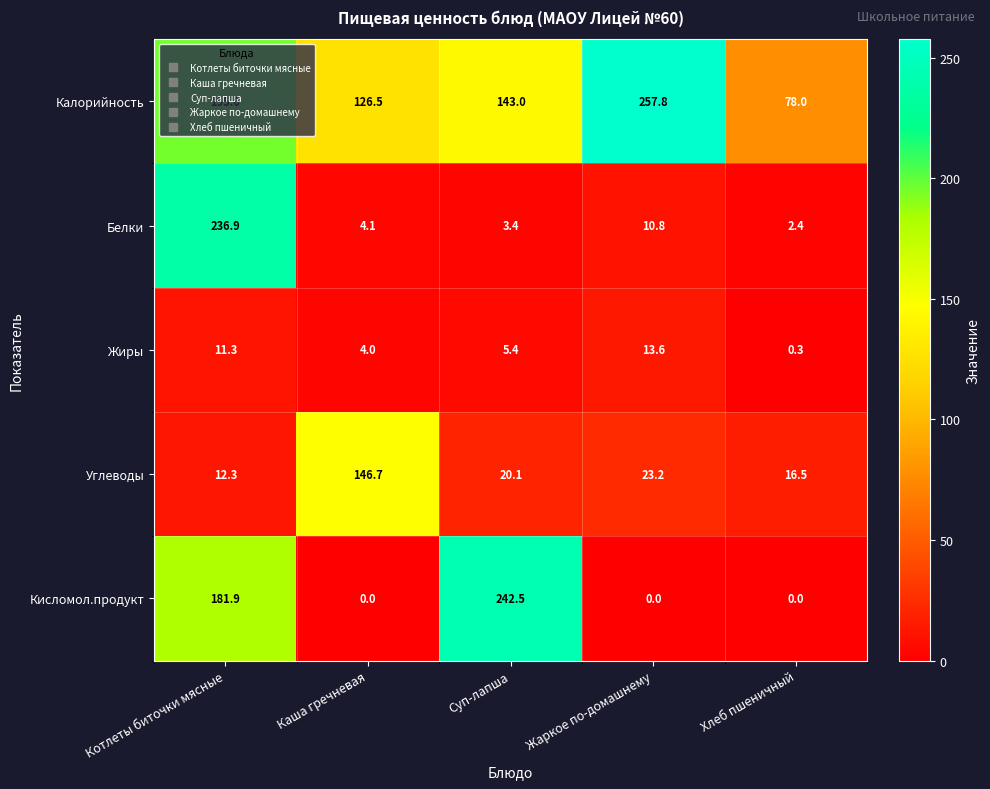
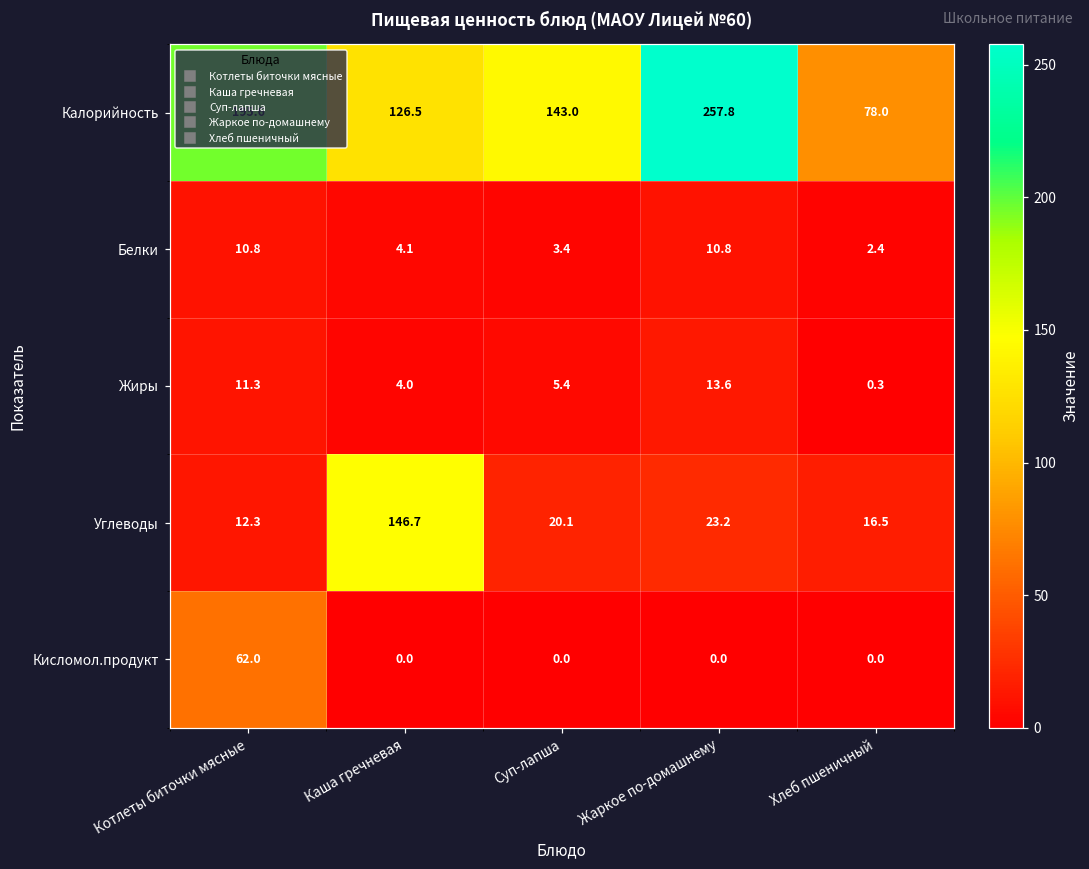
Белки, Котлеты биточки мясные: 236.9 -> 10.8
Кисломол.продукт, Котлеты биточки мясные: 181.9 -> 62.0
Кисломол.продукт, Суп-лапша: 242.5 -> 0.0
